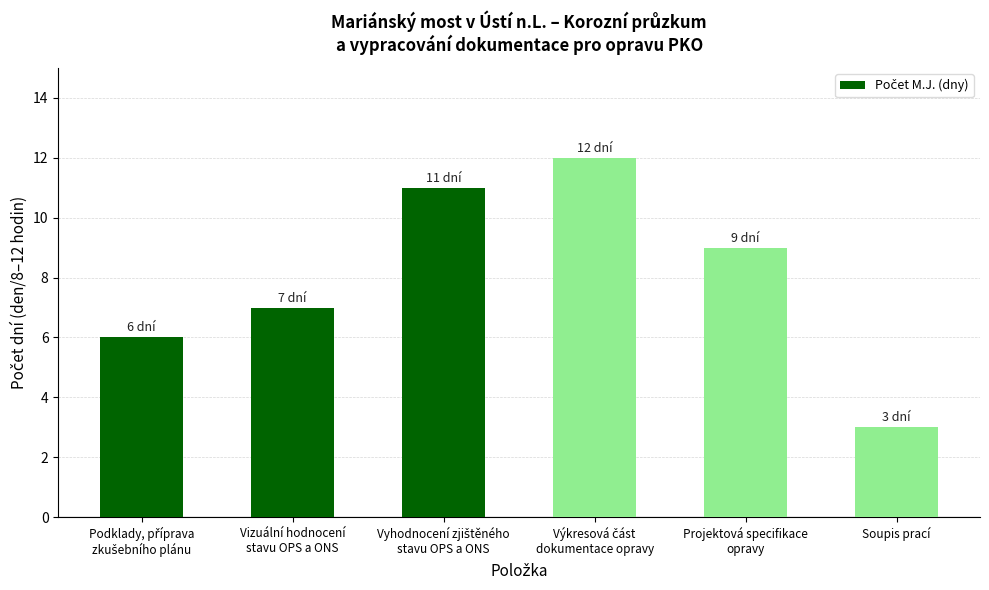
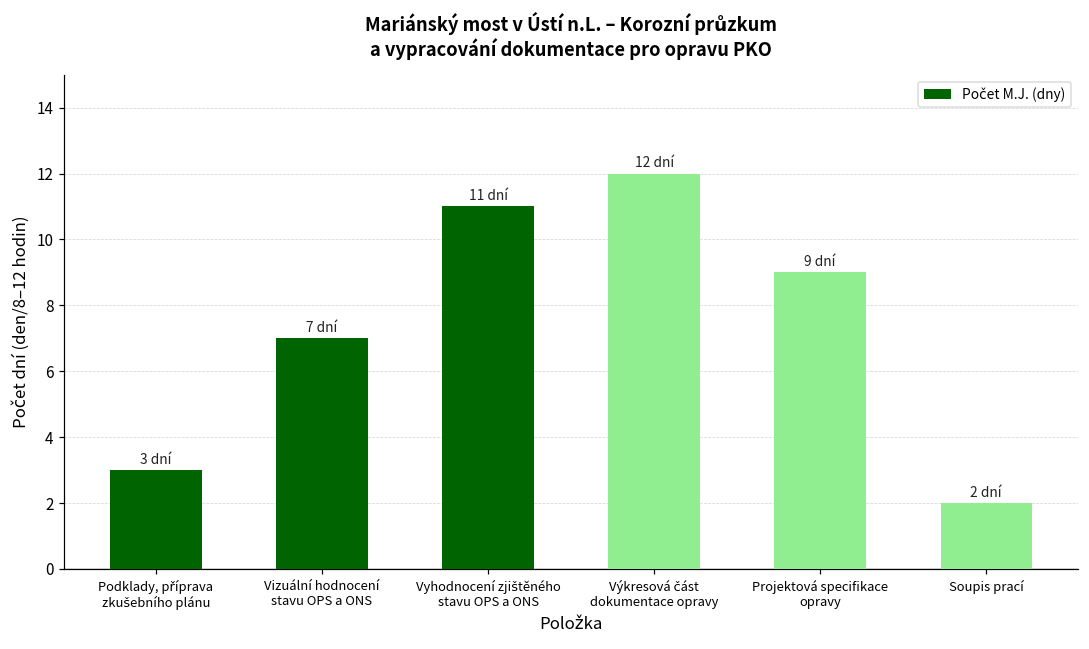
Podklady, příprava zkušebního plánu: 6 -> 3
Soupis prací: 3 -> 2
